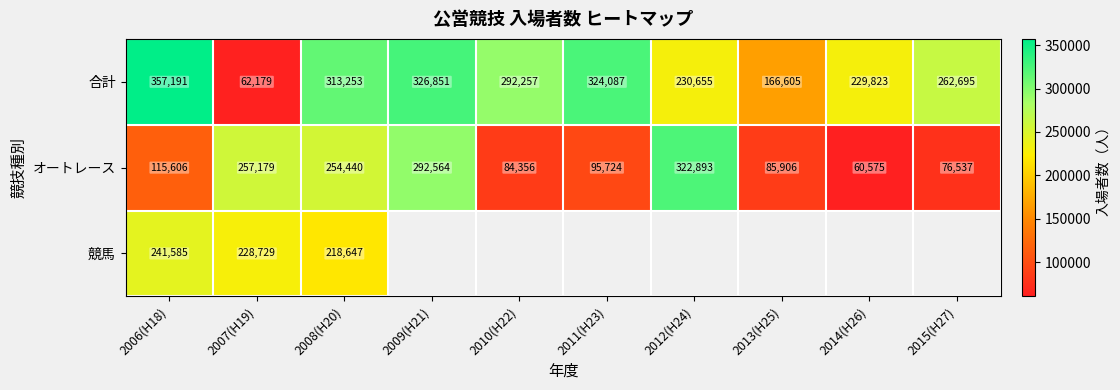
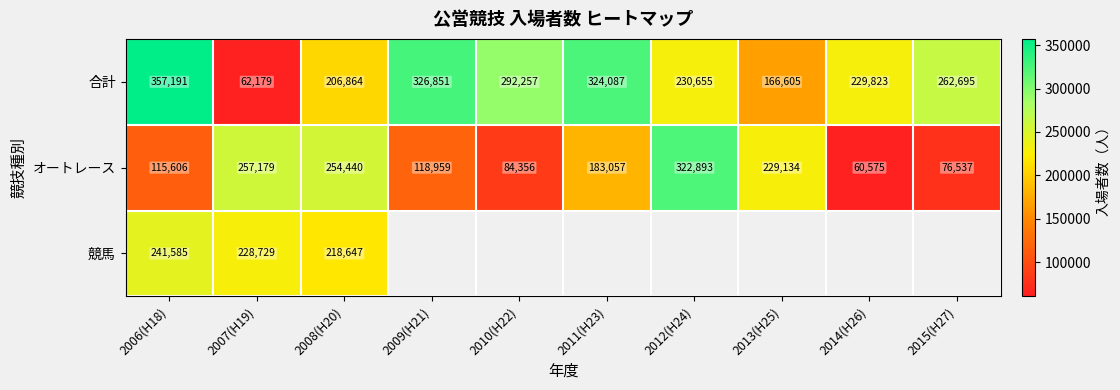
合計, 2008(H20): 313,253 -> 206,864
オートレース, 2009(H21): 292,564 -> 118,959
オートレース, 2011(H23): 95,724 -> 183,057
オートレース, 2013(H25): 85,906 -> 229,134
